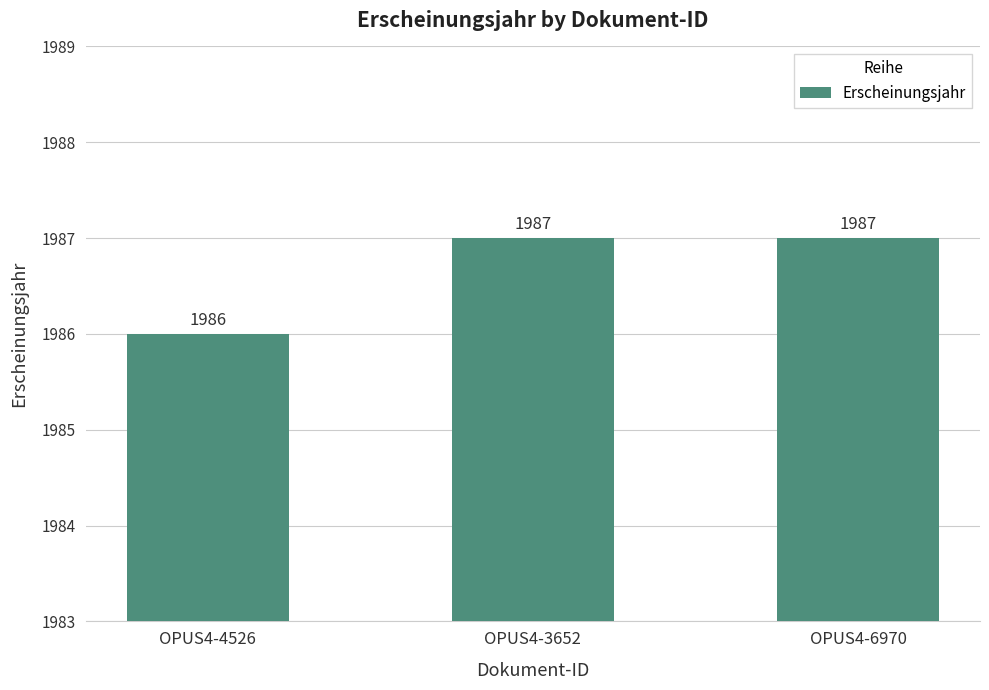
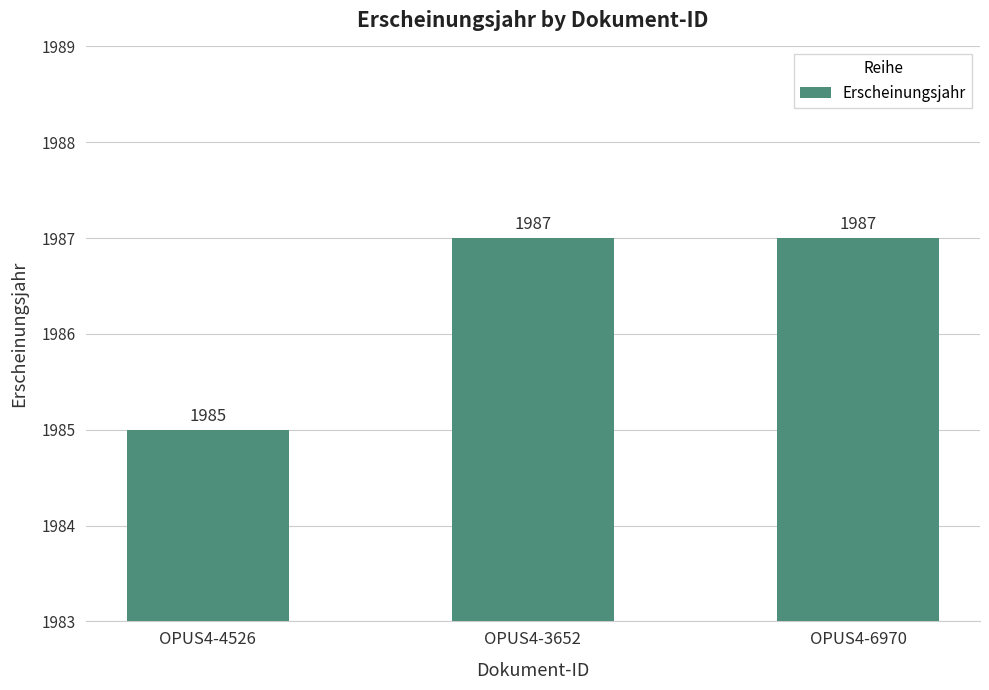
OPUS4-4526: 1986 -> 1985
